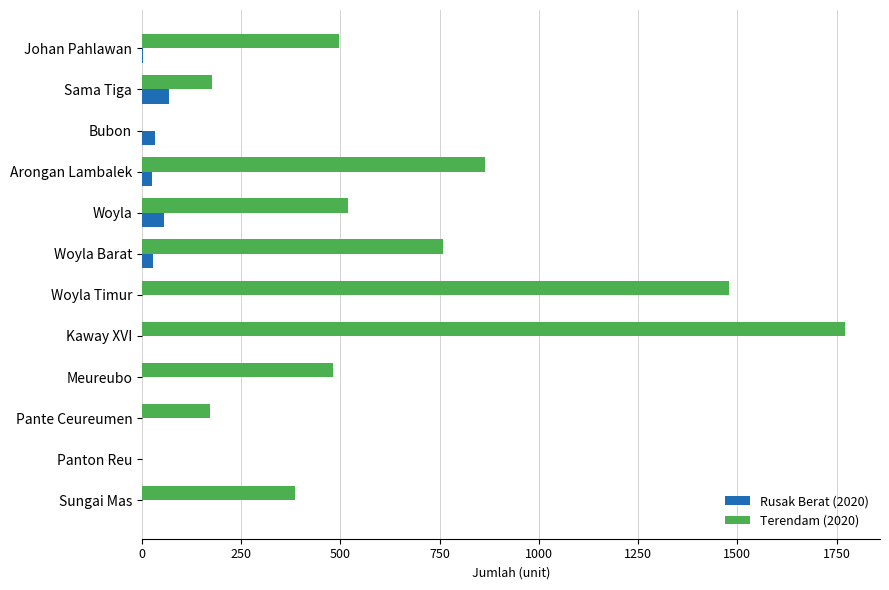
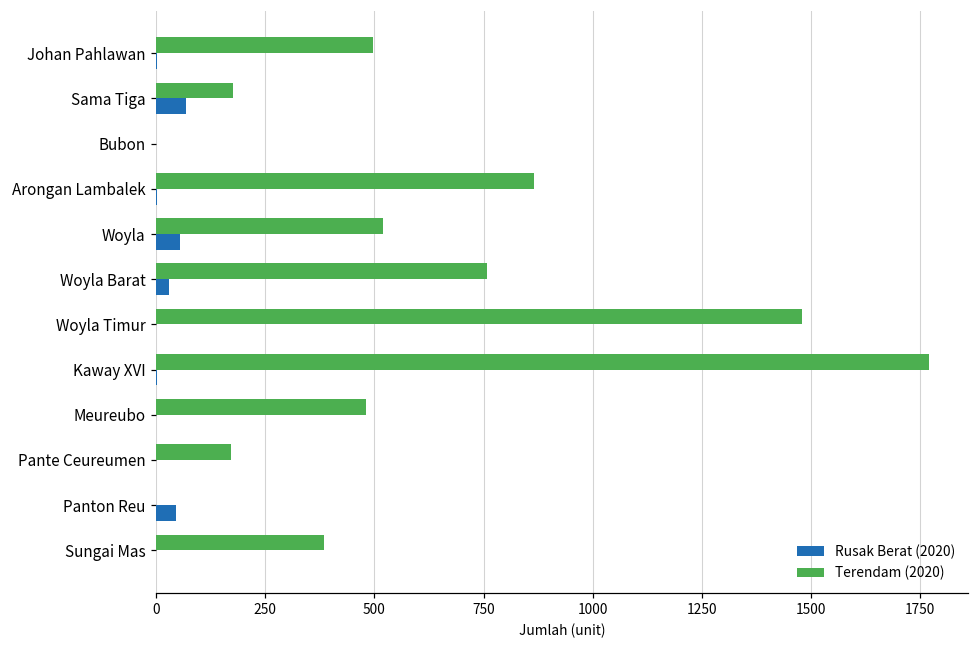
Rusak Berat (2020), Bubon: 30 -> 0
Rusak Berat (2020), Arongan Lambalek: 30 -> 0
Rusak Berat (2020), Panton Reu: 0 -> 50
